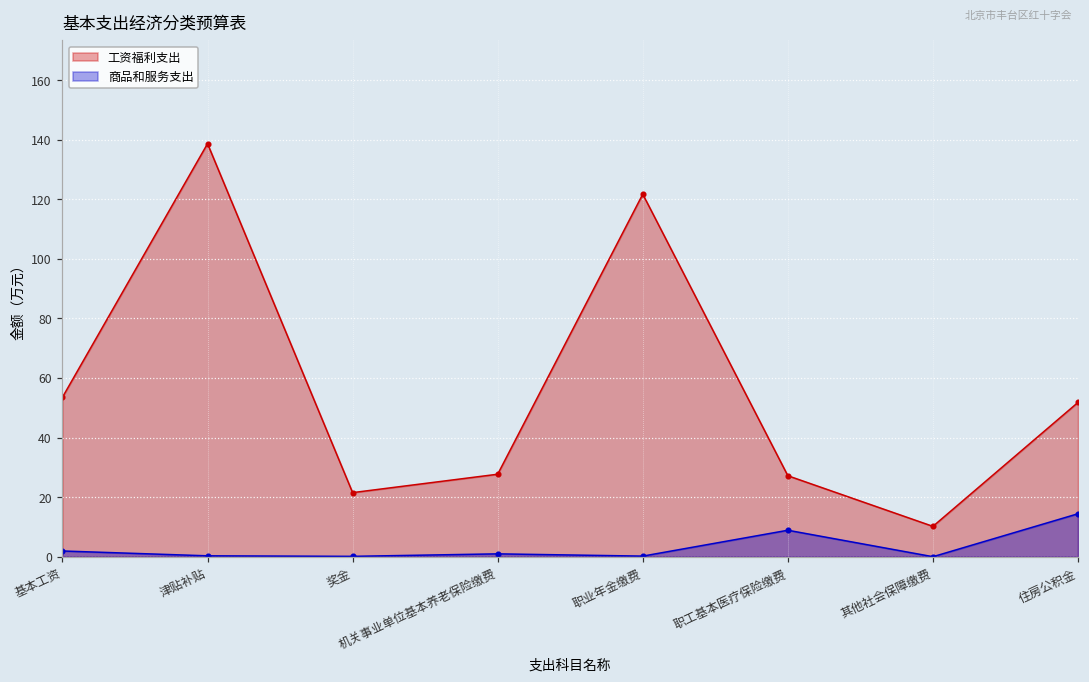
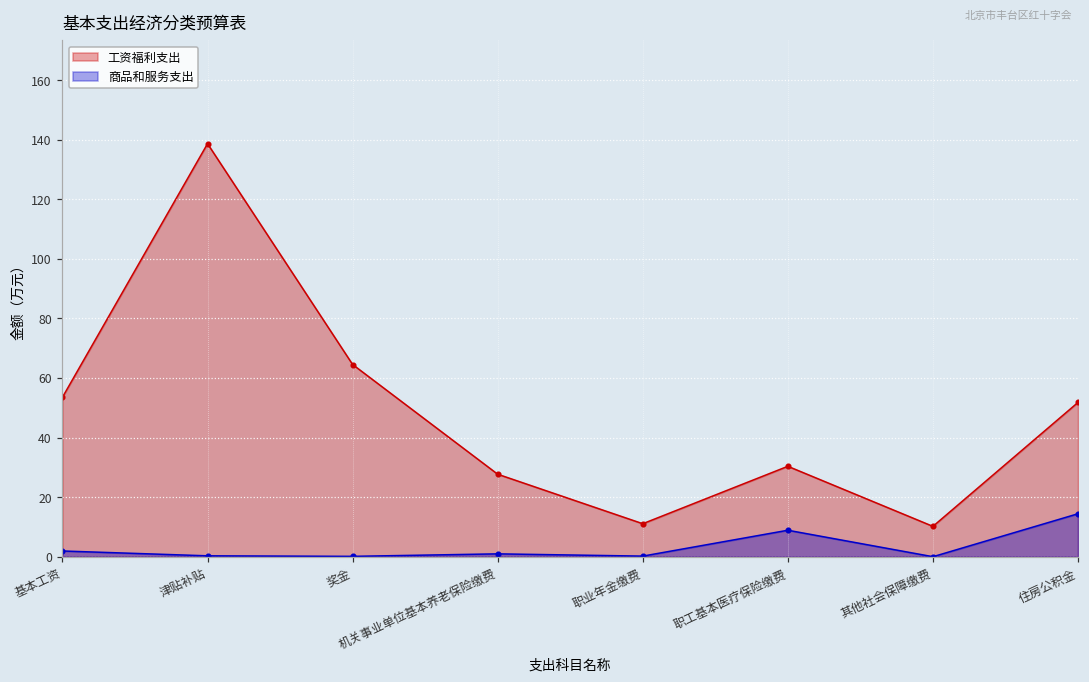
工资福利支出, 奖金: 22 -> 65
工资福利支出, 职业年金缴费: 122 -> 11
工资福利支出, 职工基本医疗保险缴费: 27 -> 30
